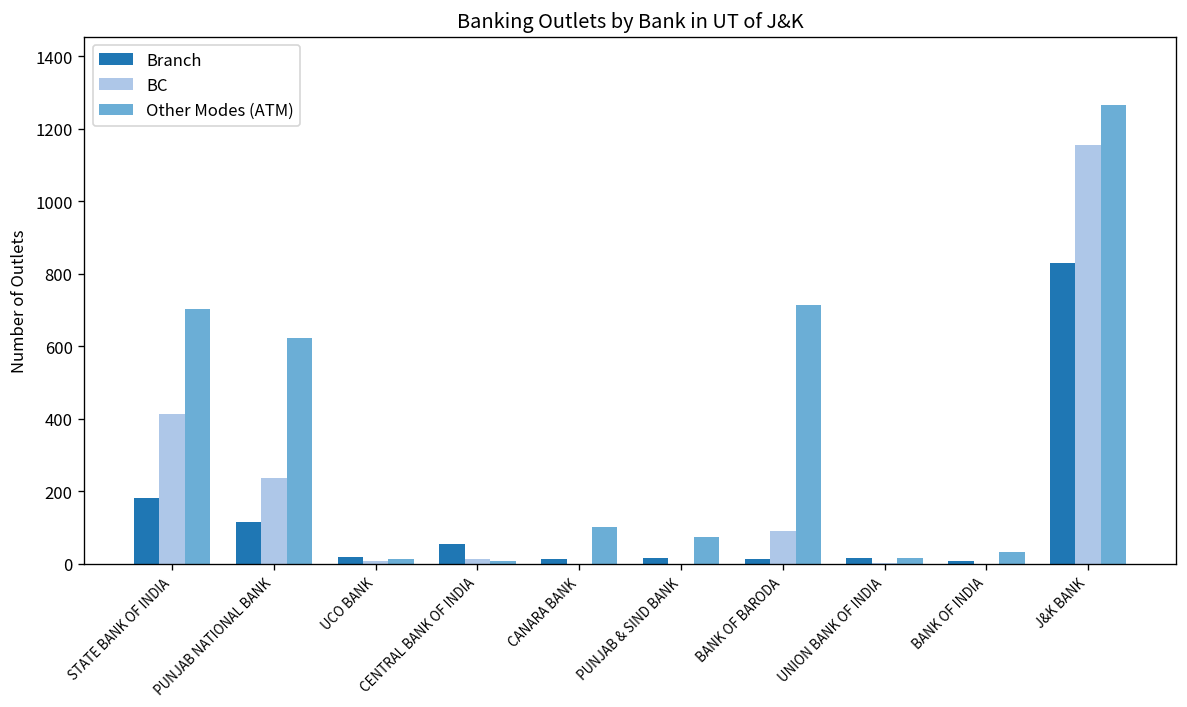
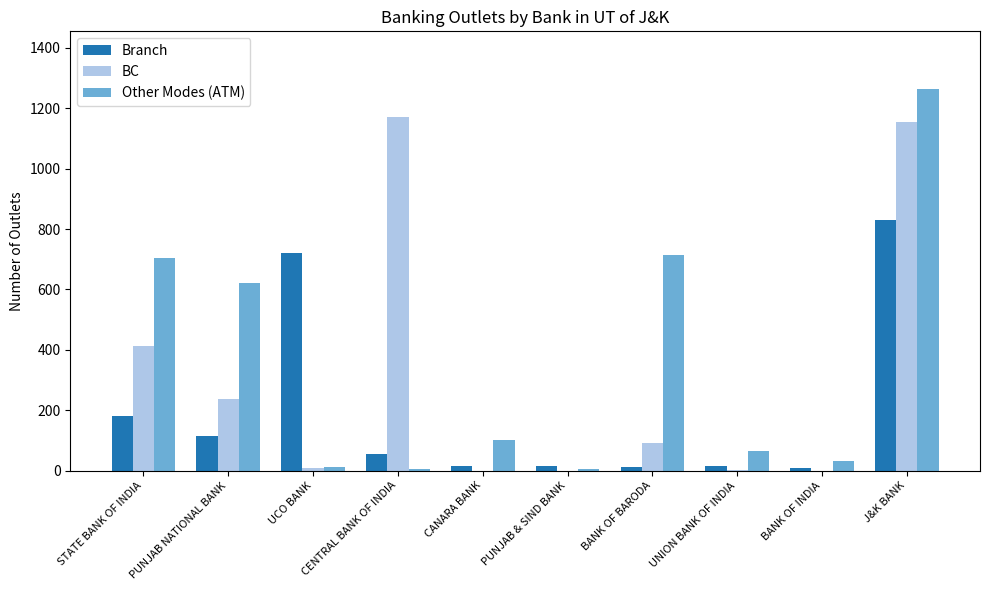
Branch, UCO BANK: 20 -> 720
BC, CENTRAL BANK OF INDIA: 10 -> 1170
Other Modes (ATM), PUNJAB & SIND BANK: 80 -> 10
Other Modes (ATM), UNION BANK OF INDIA: 20 -> 70
